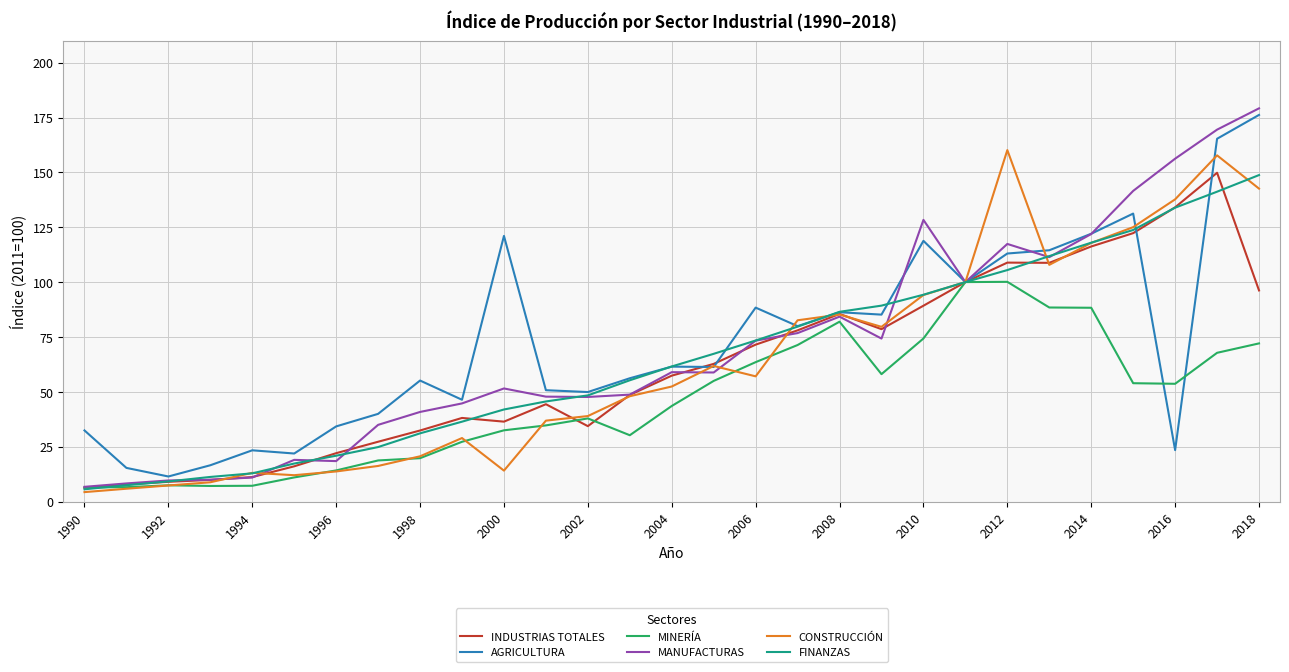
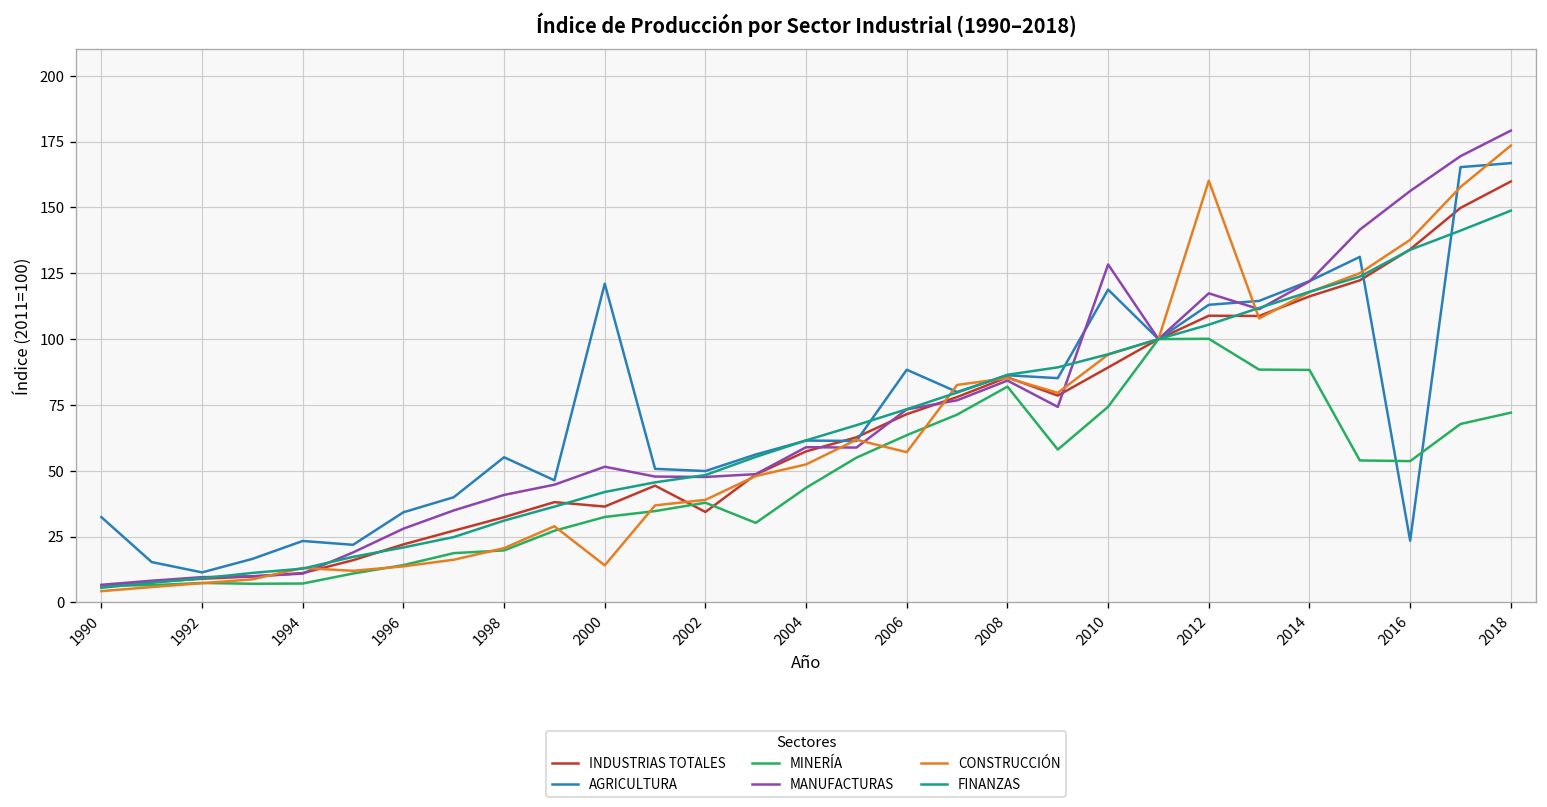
MANUFACTURAS, 1996: 18 -> 28
INDUSTRIAS TOTALES, 2018: 96 -> 160
AGRICULTURA, 2018: 176 -> 167
CONSTRUCCIÓN, 2018: 143 -> 173
